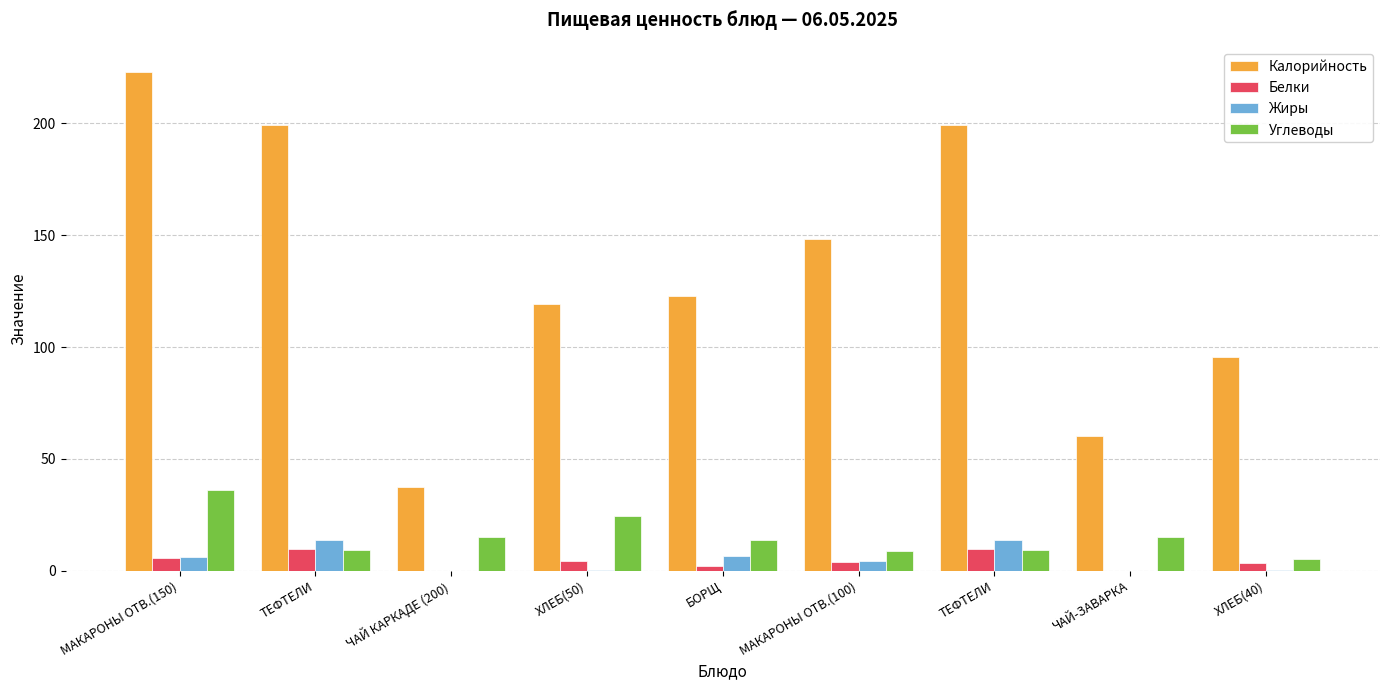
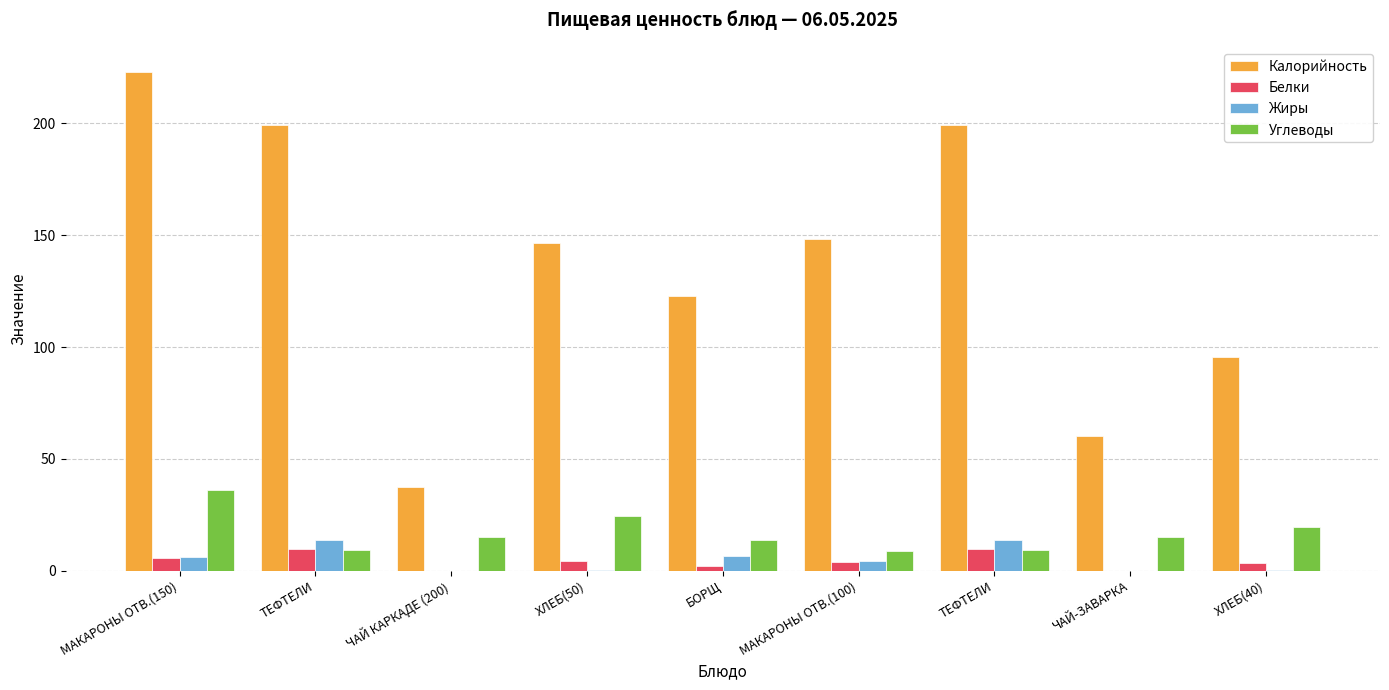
Калорийность, ХЛЕБ(50): 119 -> 147
Углеводы, ХЛЕБ(40): 5 -> 20
